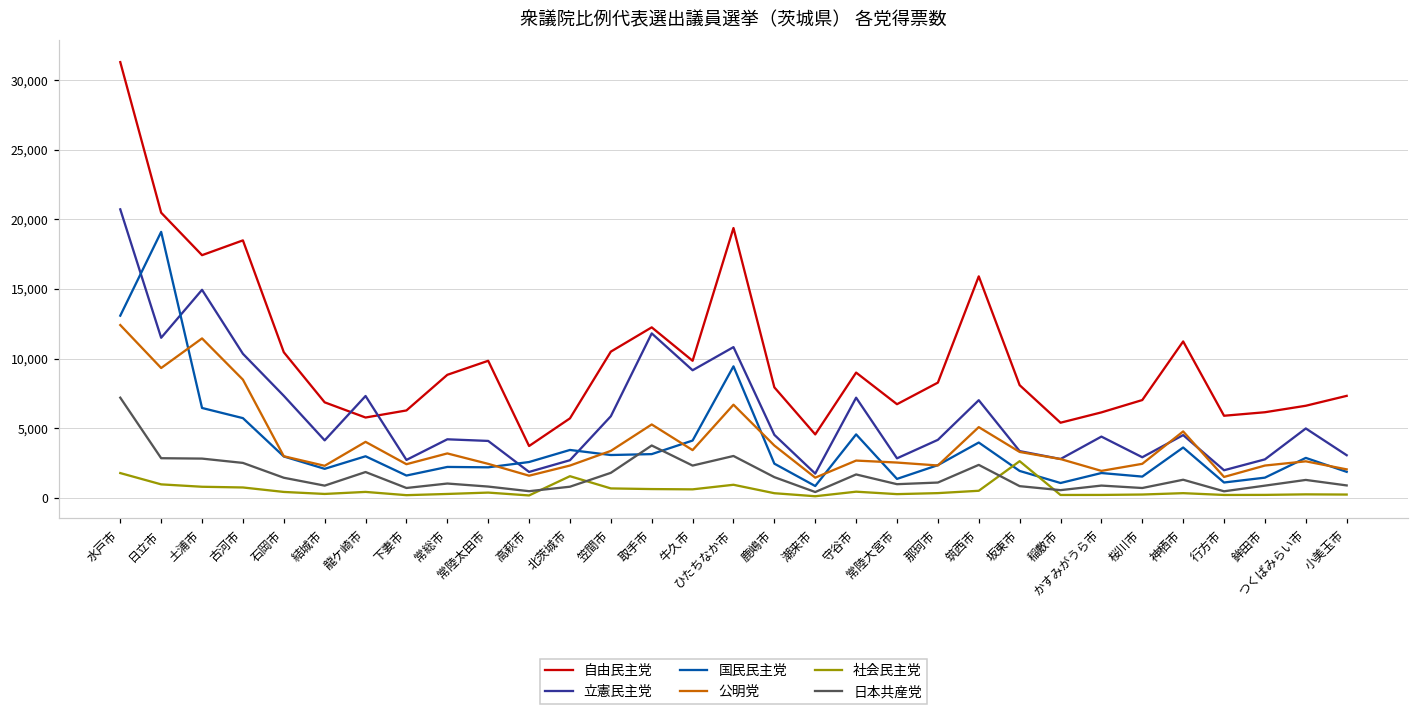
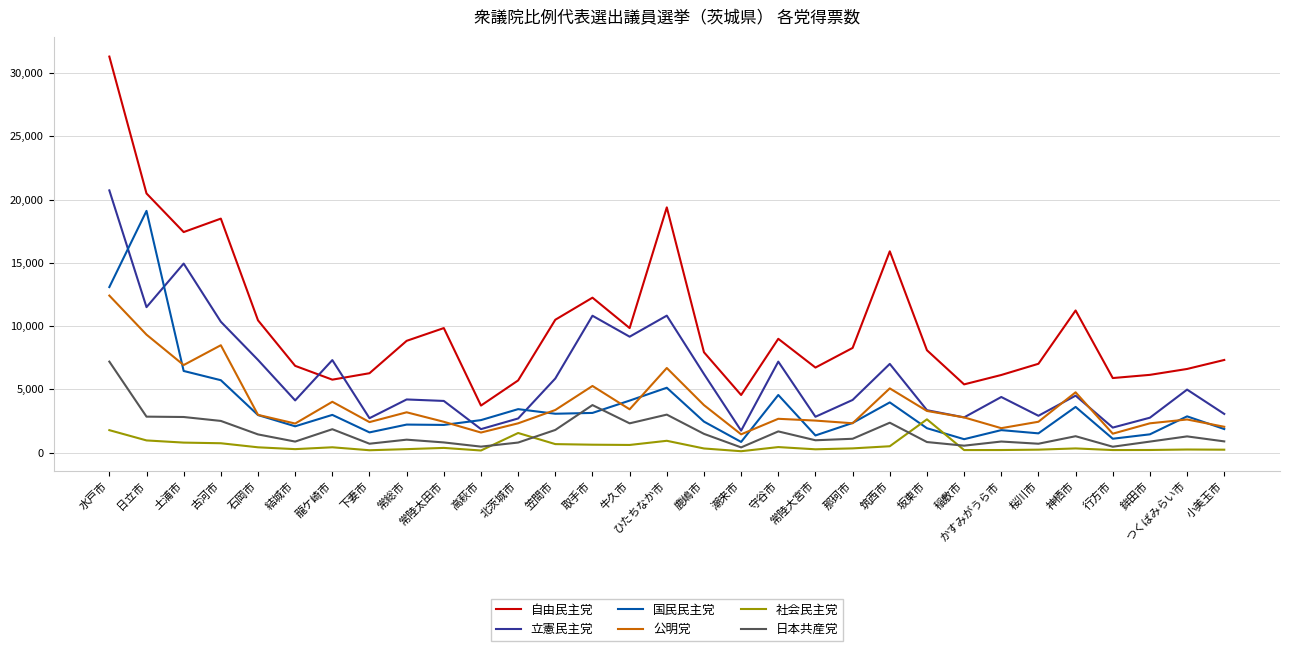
公明党, 土浦市: 11,400 -> 6,900
立憲民主党, 取手市: 11,800 -> 10,800
国民民主党, ひたちなか市: 9,400 -> 5,100
立憲民主党, 鹿嶋市: 4,500 -> 6,200
